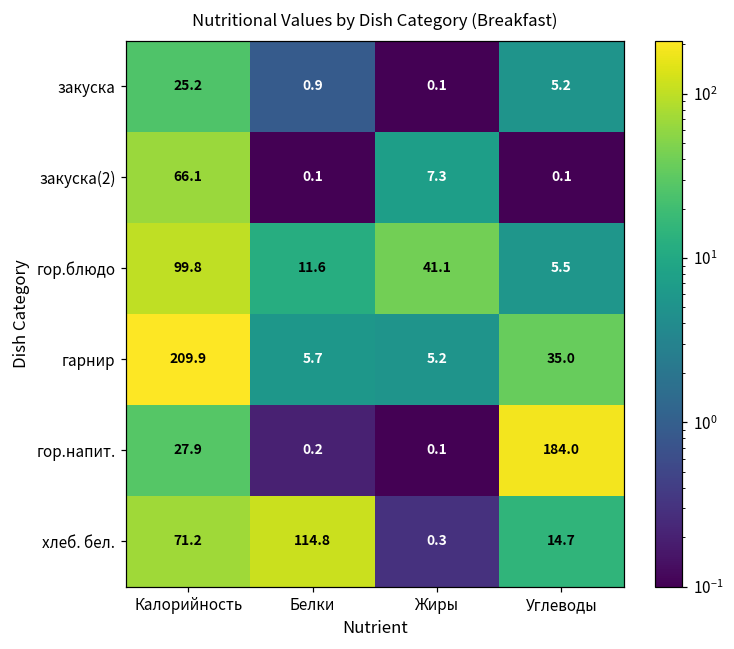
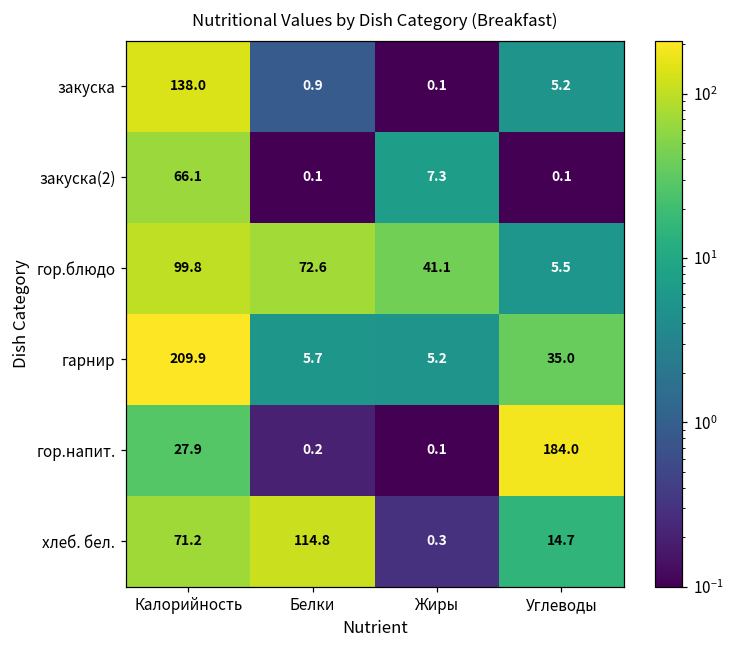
закуска, Калорийность: 25.2 -> 138.0
гор.блюдо, Белки: 11.6 -> 72.6
